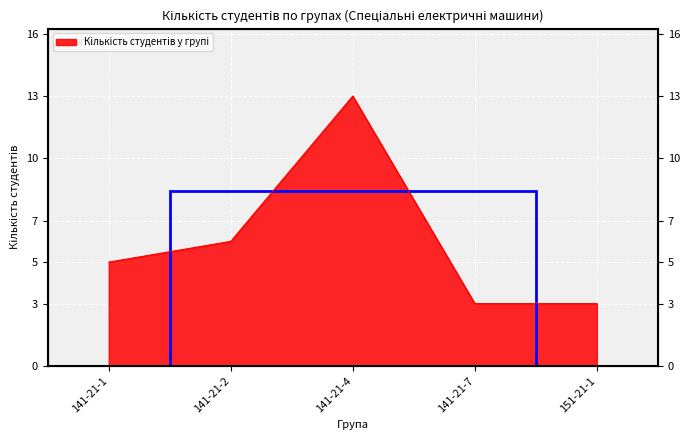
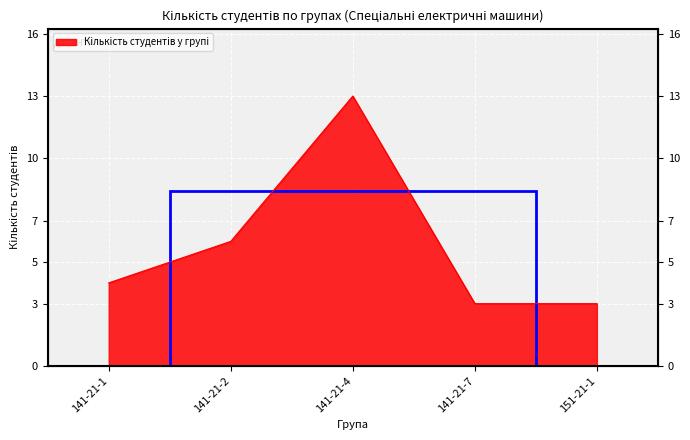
141-21-1: 5 -> 4
